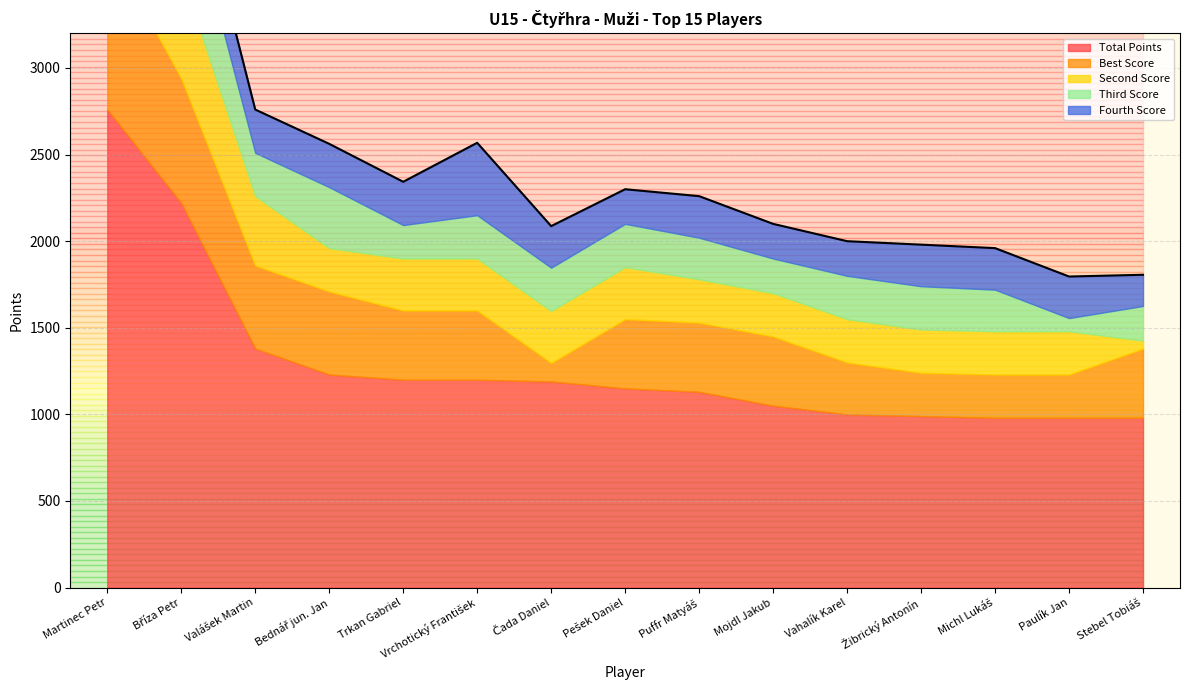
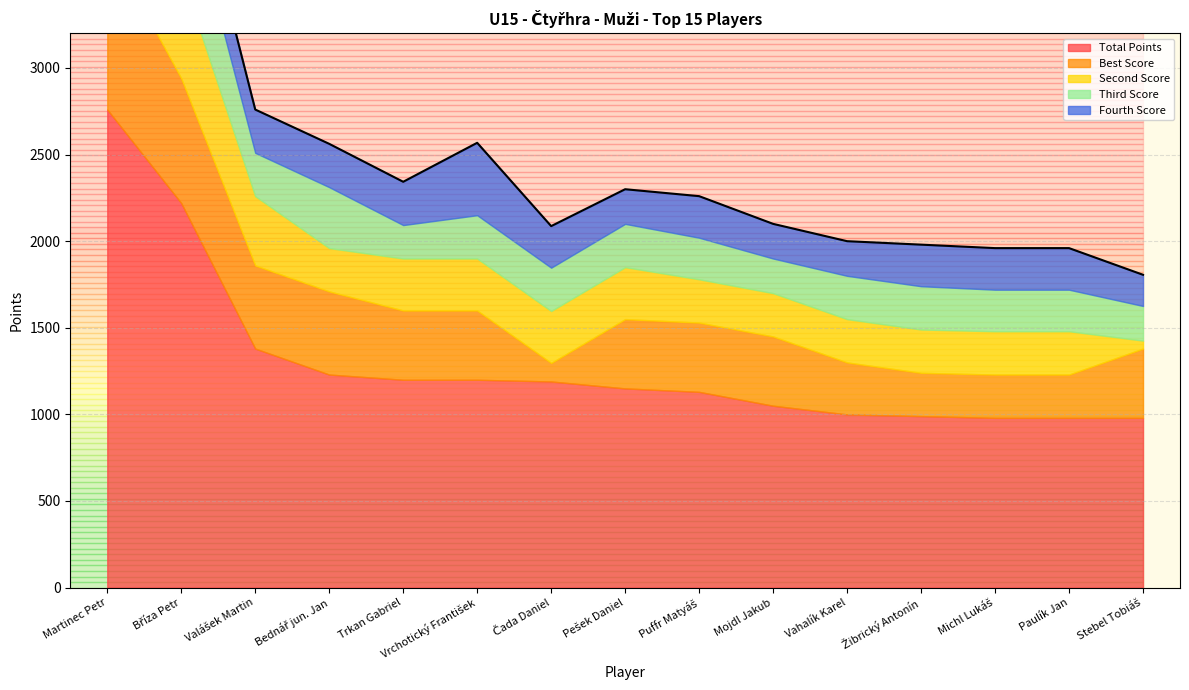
Third Score, Paulík Jan: 80 -> 240
